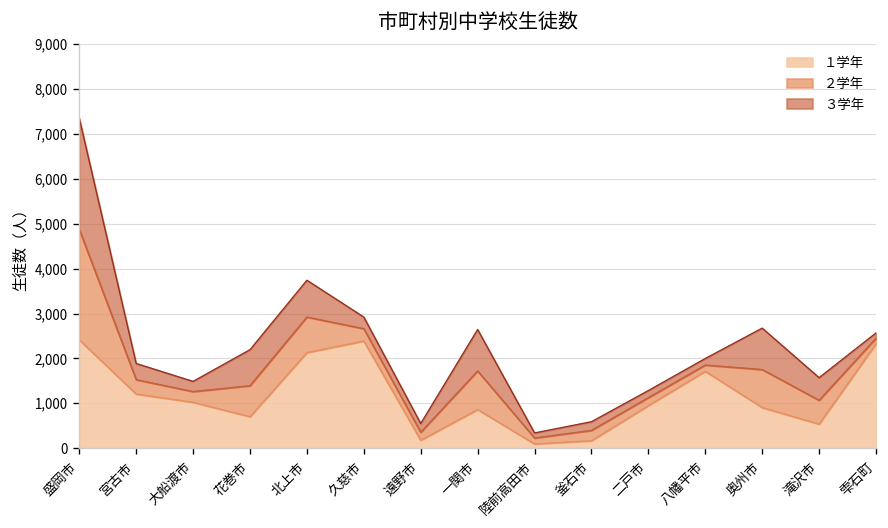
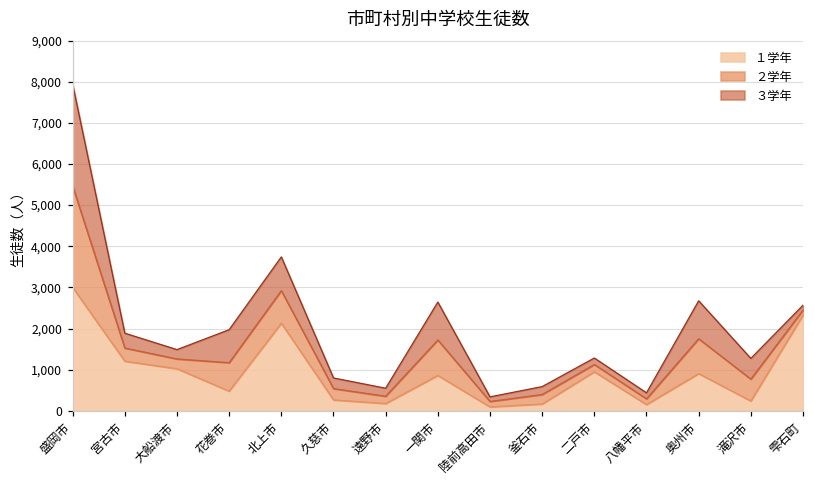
１学年, 盛岡市: 2,400 -> 3,000
１学年, 花巻市: 700 -> 500
１学年, 久慈市: 2,400 -> 300
１学年, 八幡平市: 1,700 -> 200
１学年, 滝沢市: 500 -> 200
